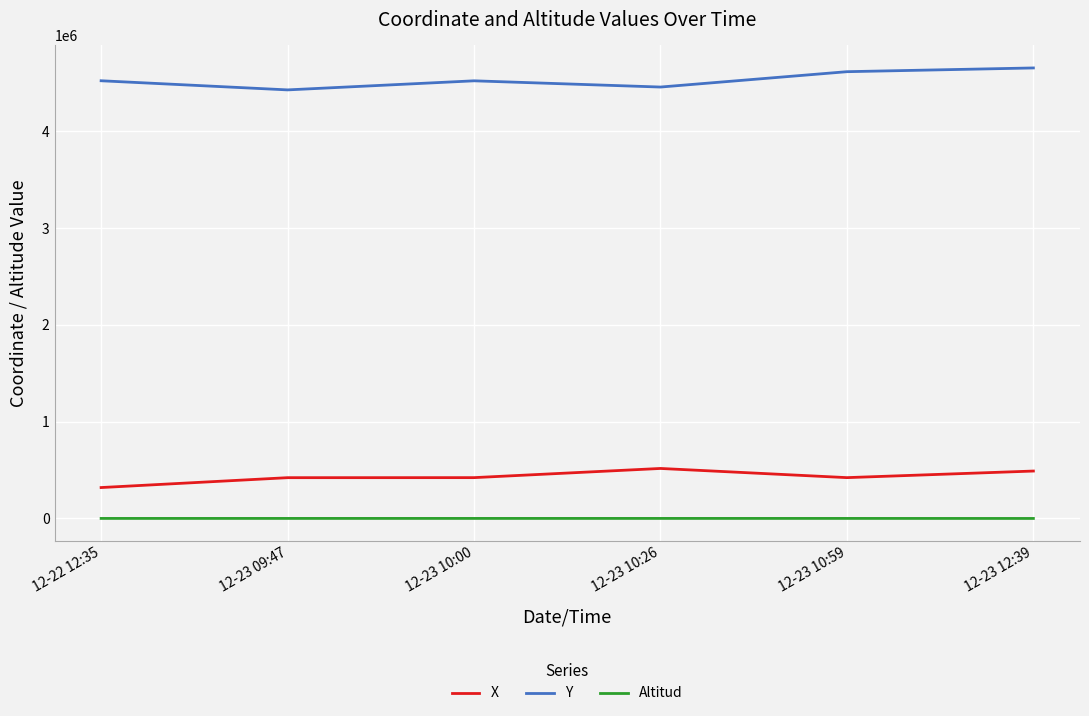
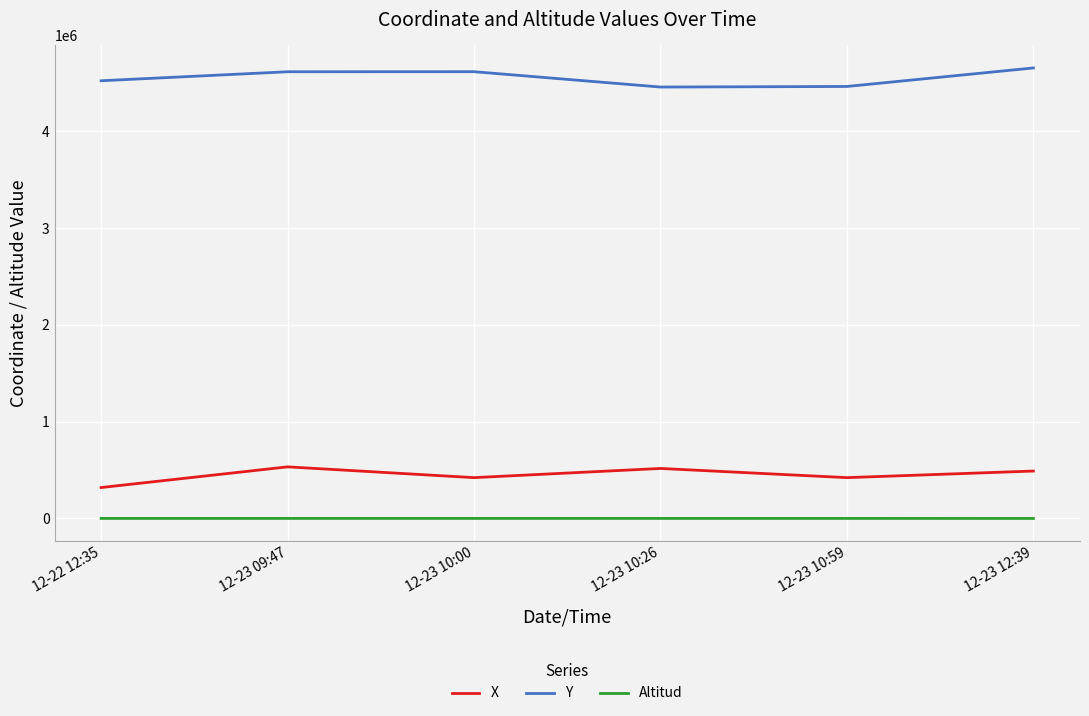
X, 12-23 09:47: 400000 -> 500000
Y, 12-23 09:47: 4400000 -> 4600000
Y, 12-23 10:00: 4500000 -> 4600000
Y, 12-23 10:59: 4600000 -> 4500000
